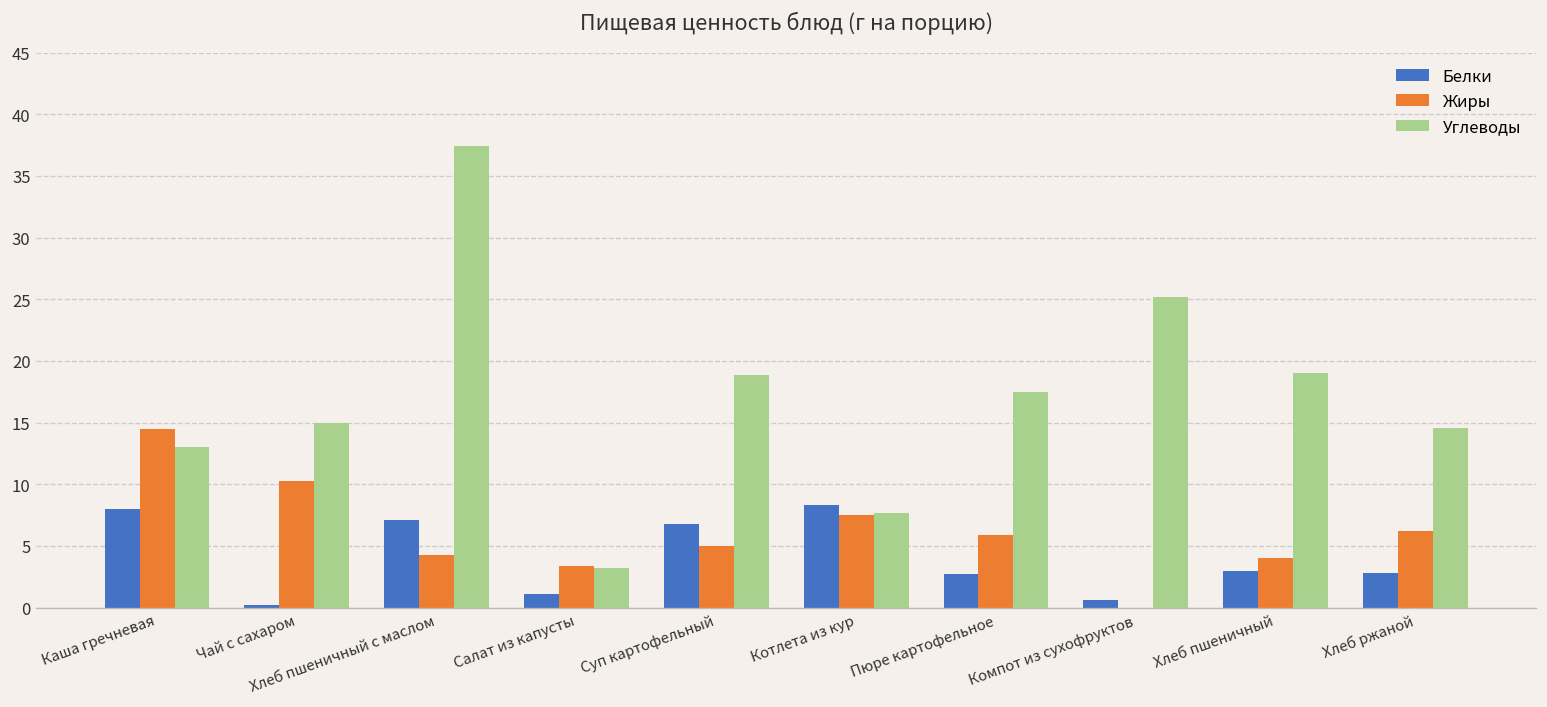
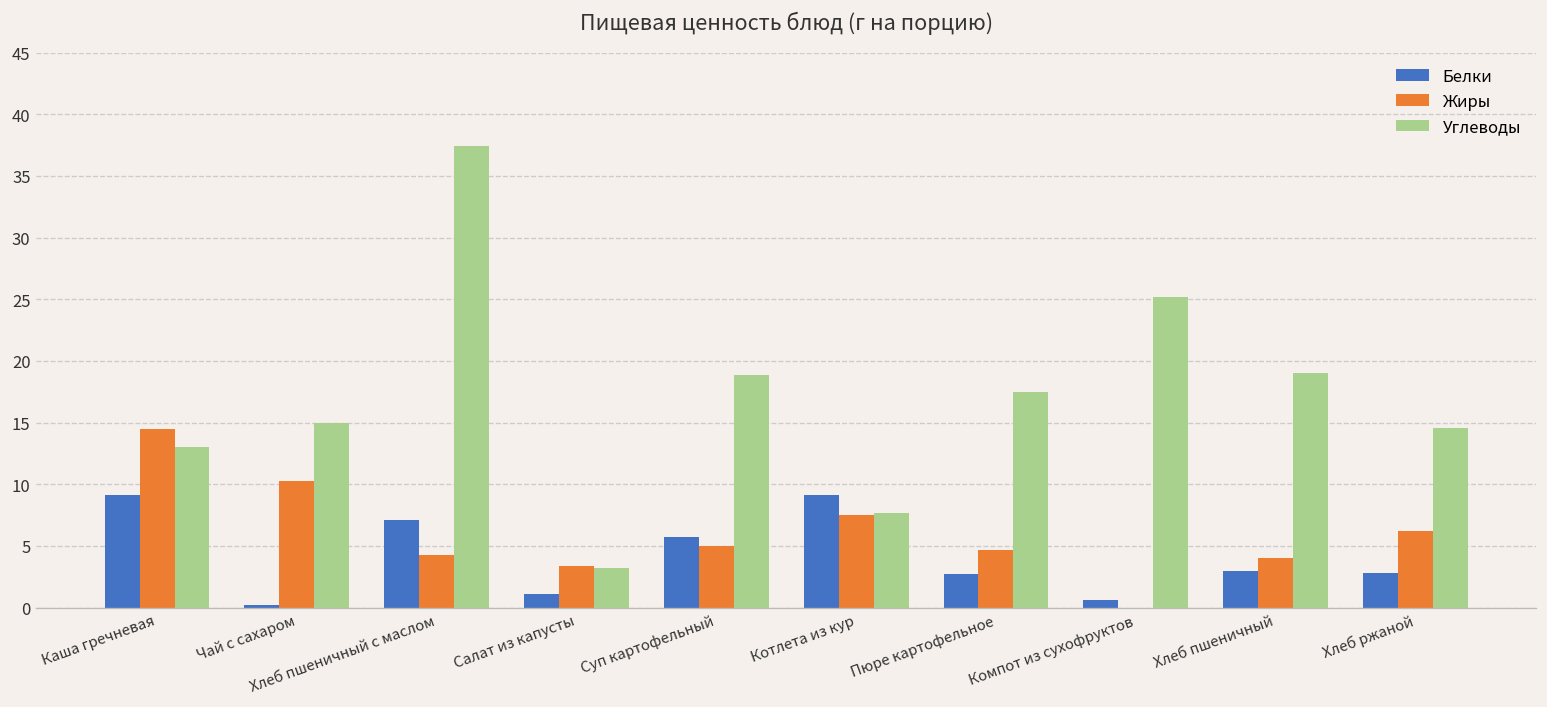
Белки, Каша гречневая: 8.0 -> 9.1
Белки, Суп картофельный: 6.8 -> 5.7
Белки, Котлета из кур: 8.3 -> 9.1
Жиры, Пюре картофельное: 5.9 -> 4.7
